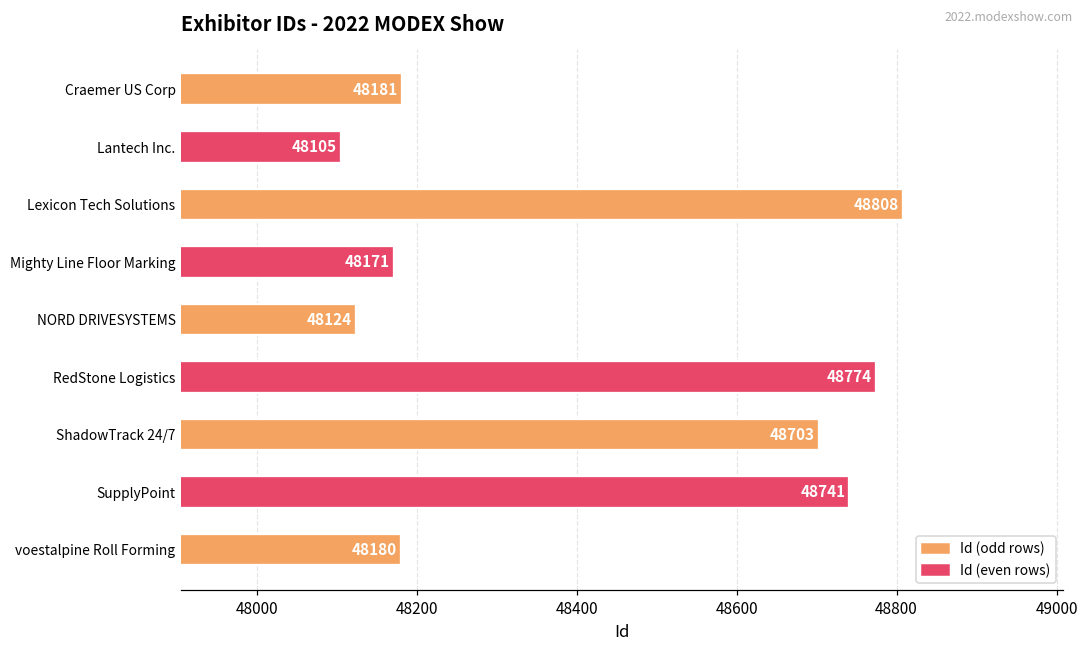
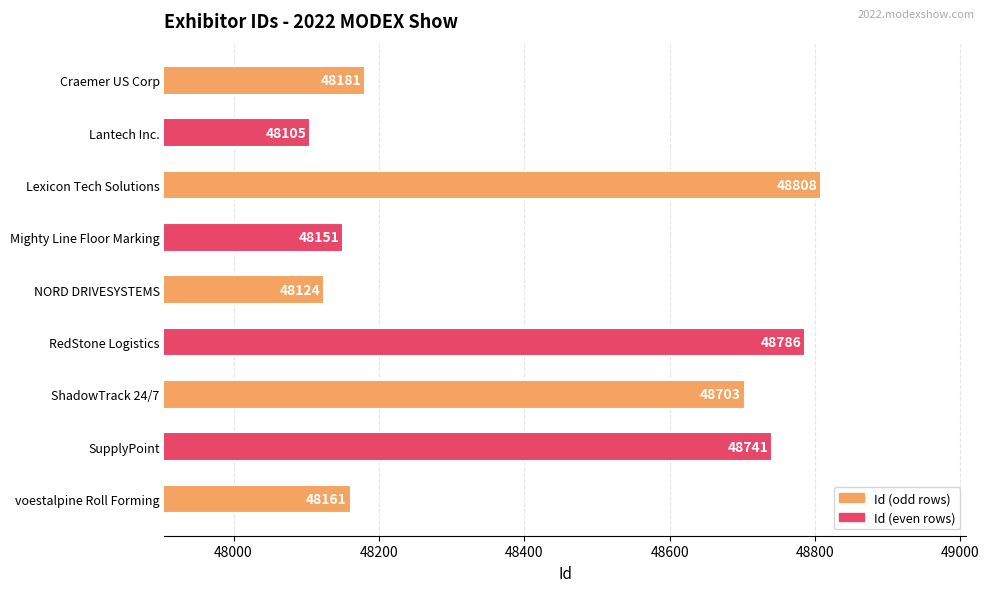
Mighty Line Floor Marking: 48171 -> 48151
RedStone Logistics: 48774 -> 48786
voestalpine Roll Forming: 48180 -> 48161
